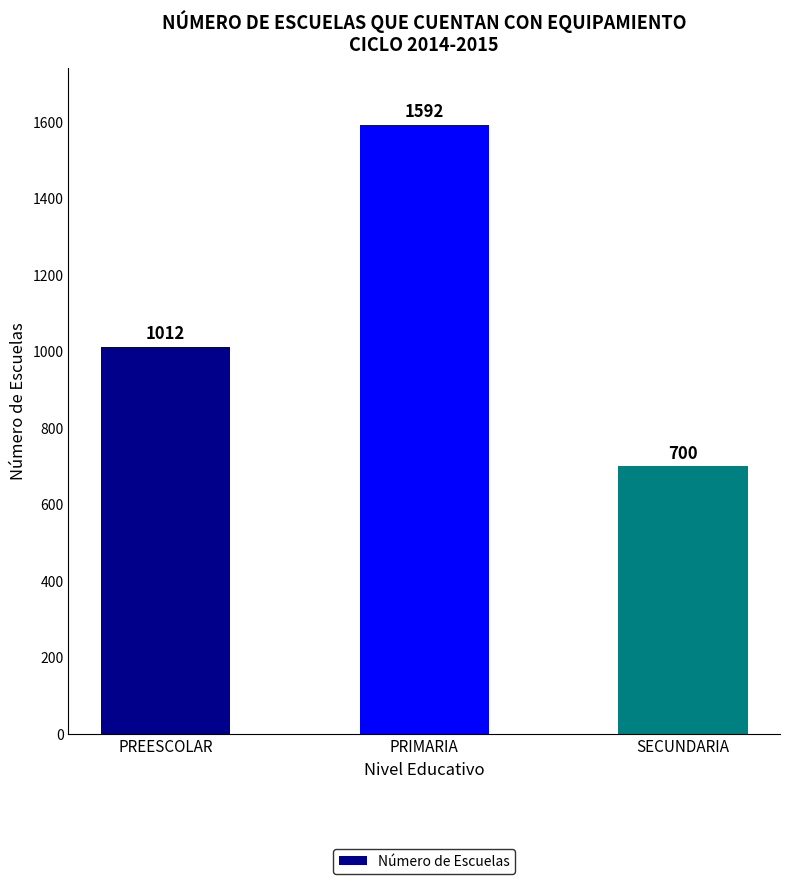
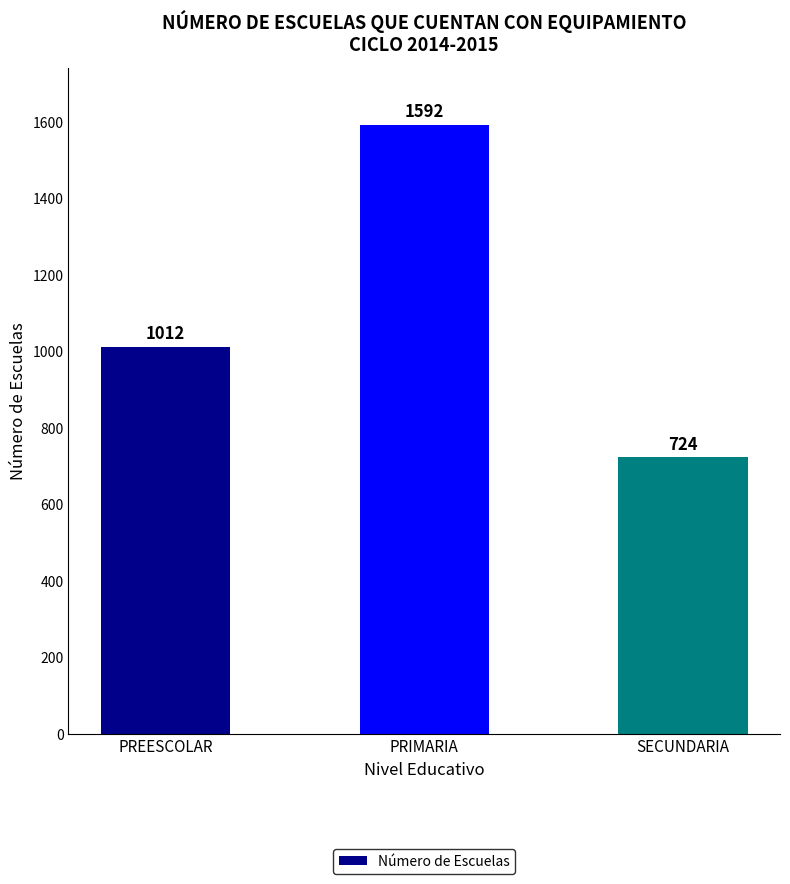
SECUNDARIA: 700 -> 724
